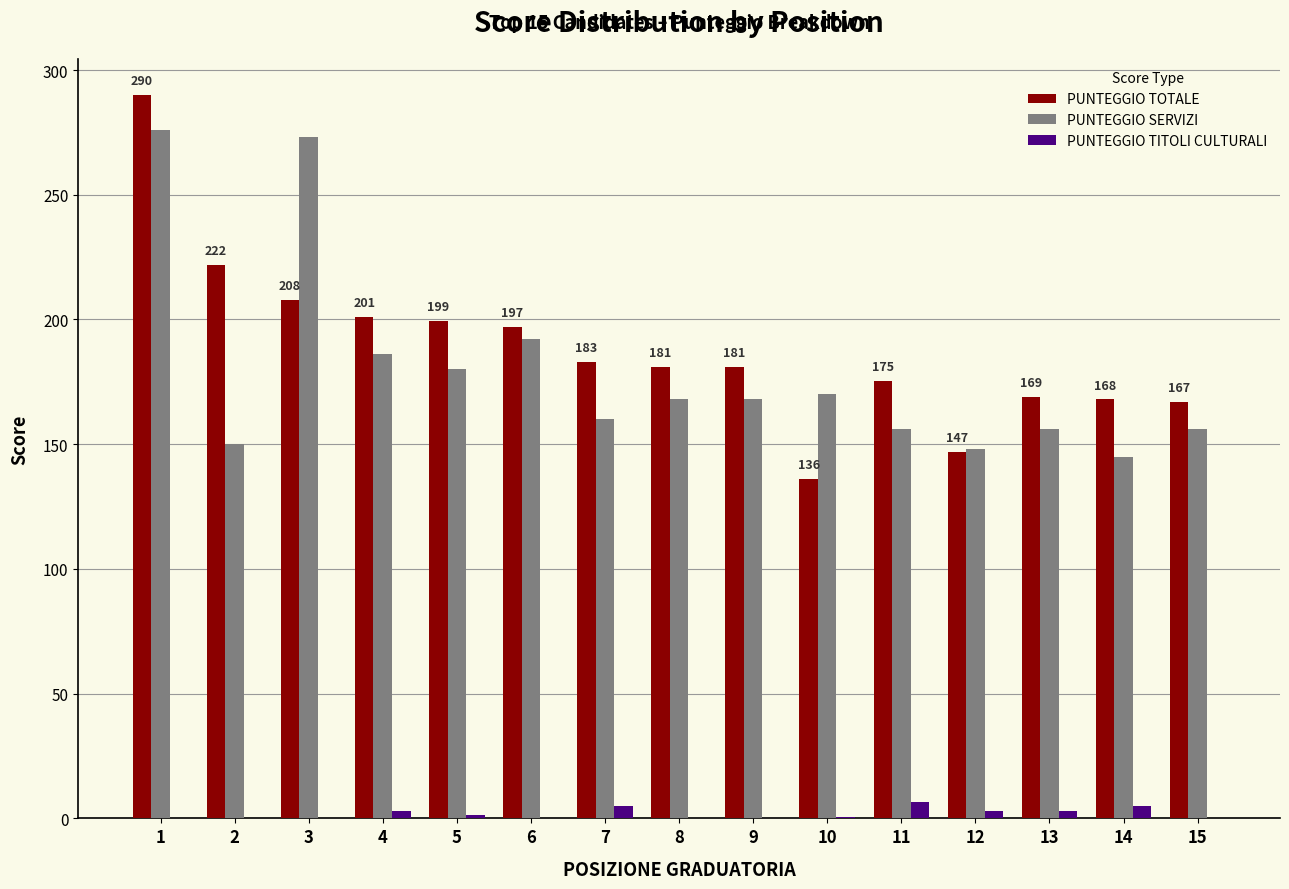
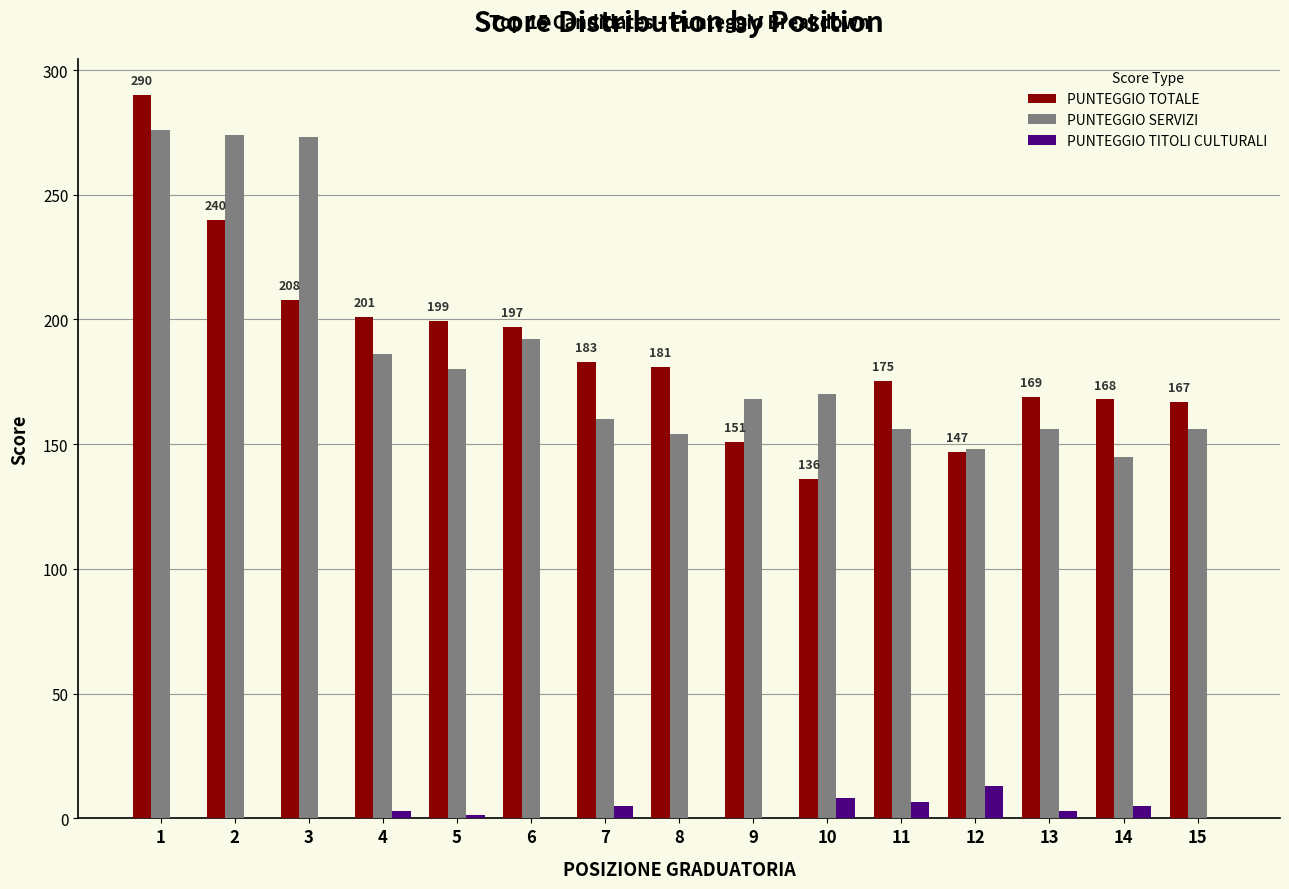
PUNTEGGIO TOTALE, 2: 222 -> 240
PUNTEGGIO SERVIZI, 2: 150 -> 274
PUNTEGGIO SERVIZI, 8: 168 -> 154
PUNTEGGIO TOTALE, 9: 181 -> 151
PUNTEGGIO TITOLI CULTURALI, 10: 1 -> 8
PUNTEGGIO TITOLI CULTURALI, 12: 3 -> 13
